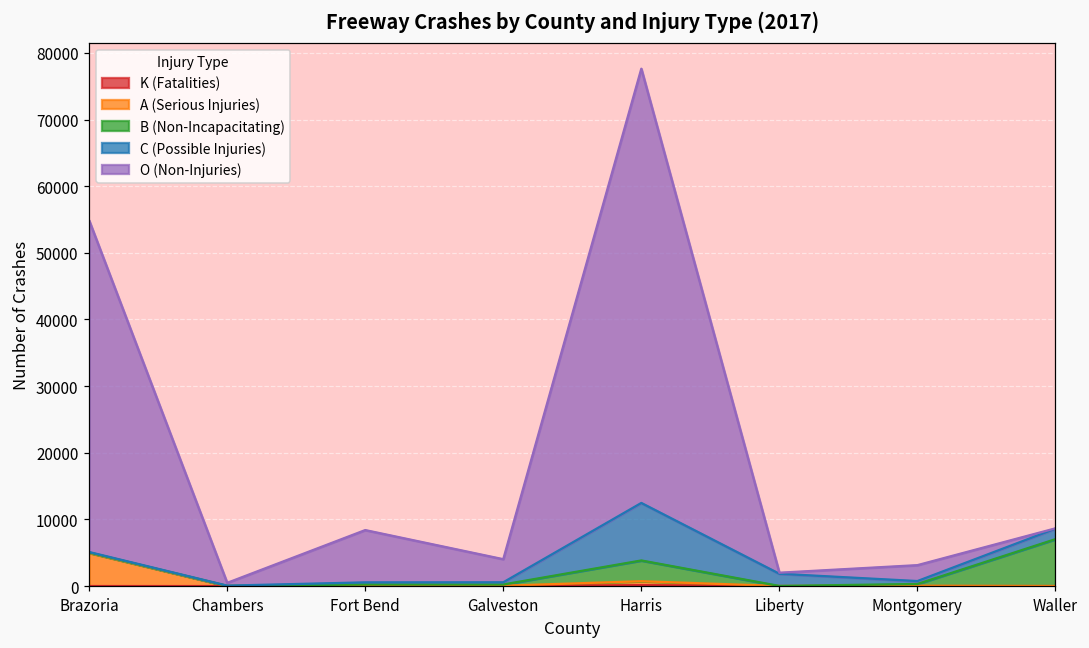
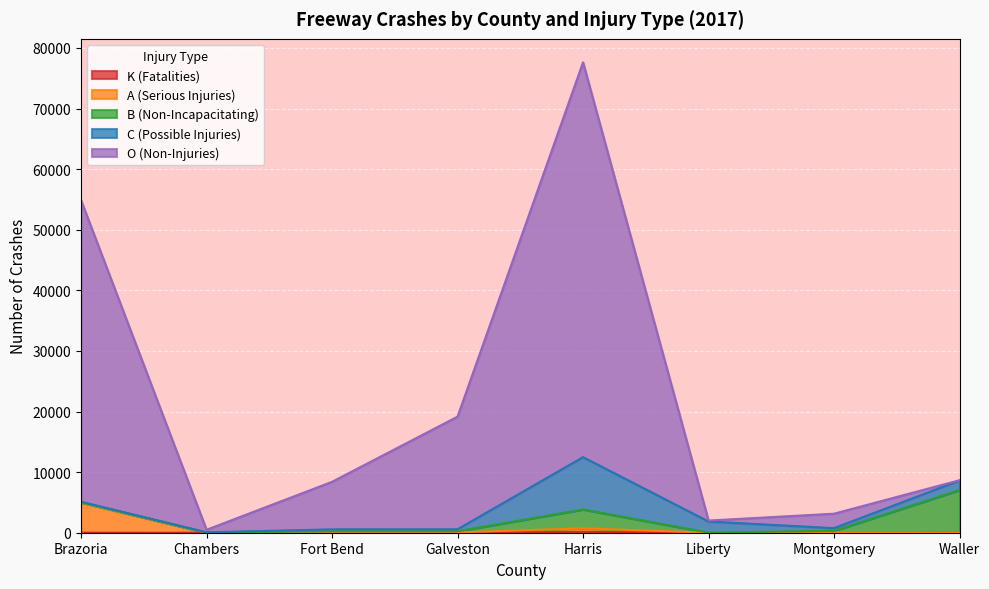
O (Non-Injuries), Galveston: 3000 -> 19000
